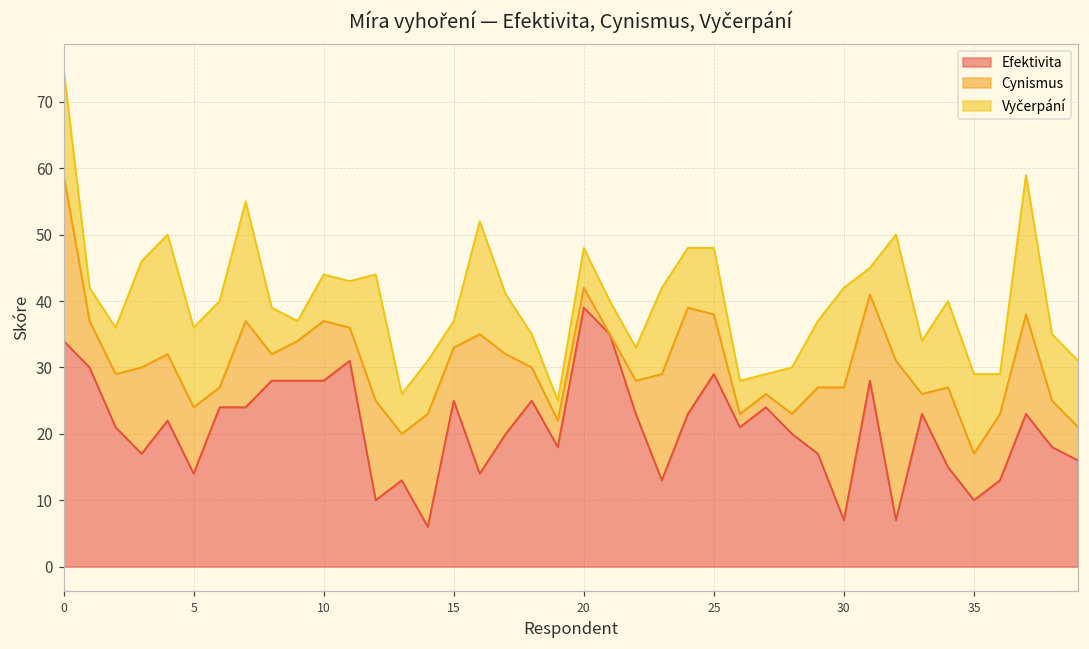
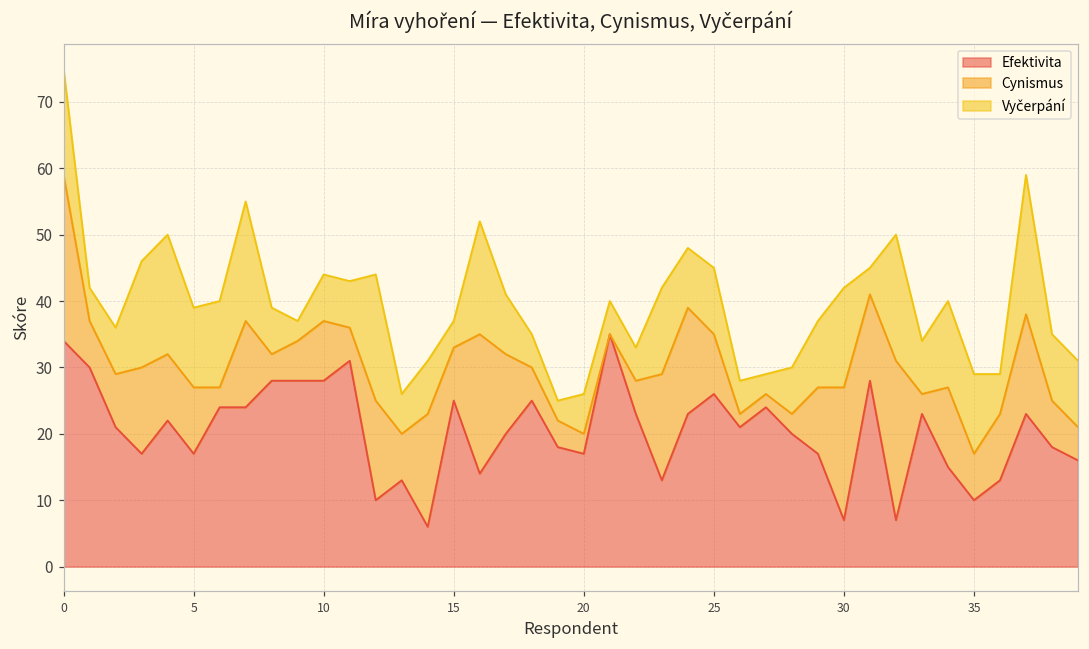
Efektivita, 5: 14 -> 17
Efektivita, 20: 39 -> 17
Efektivita, 25: 29 -> 26
